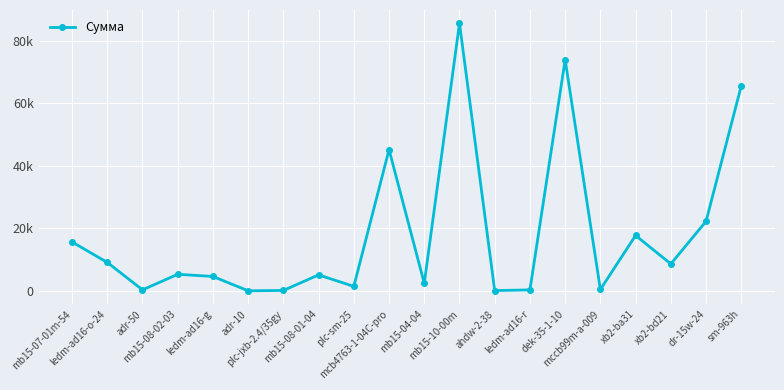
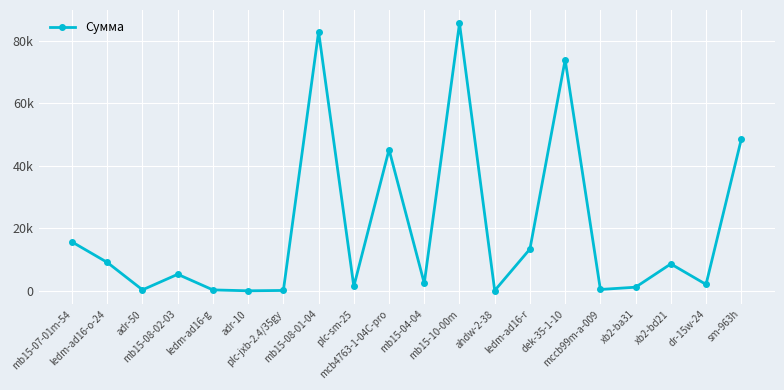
ledm-ad16-g: 5000 -> 0
mb15-08-01-04: 5000 -> 83000
ledm-ad16-r: 0 -> 13000
xb2-ba31: 18000 -> 1000
dr-15w-24: 22000 -> 2000
sm-963h: 66000 -> 48000
